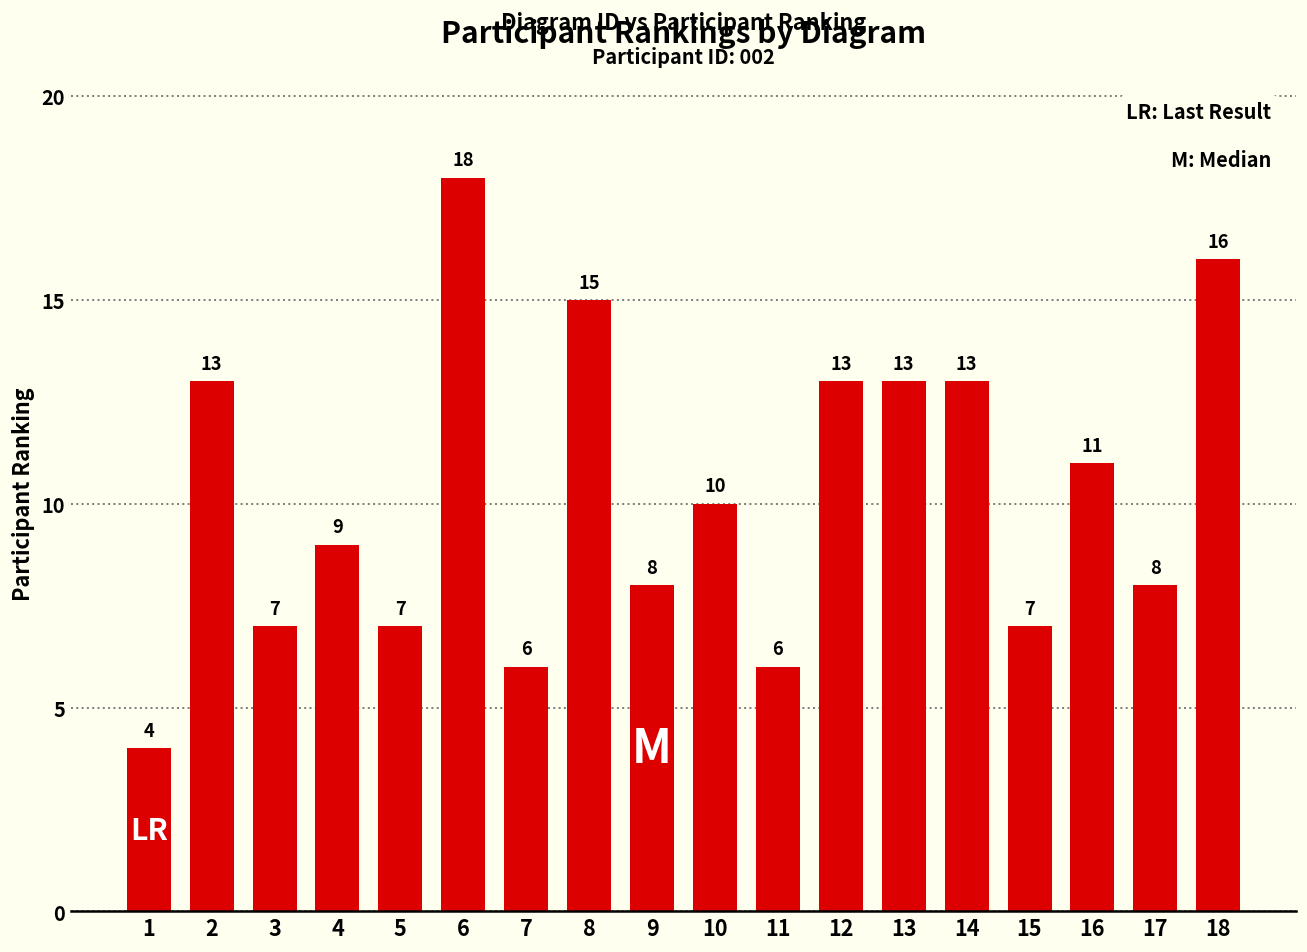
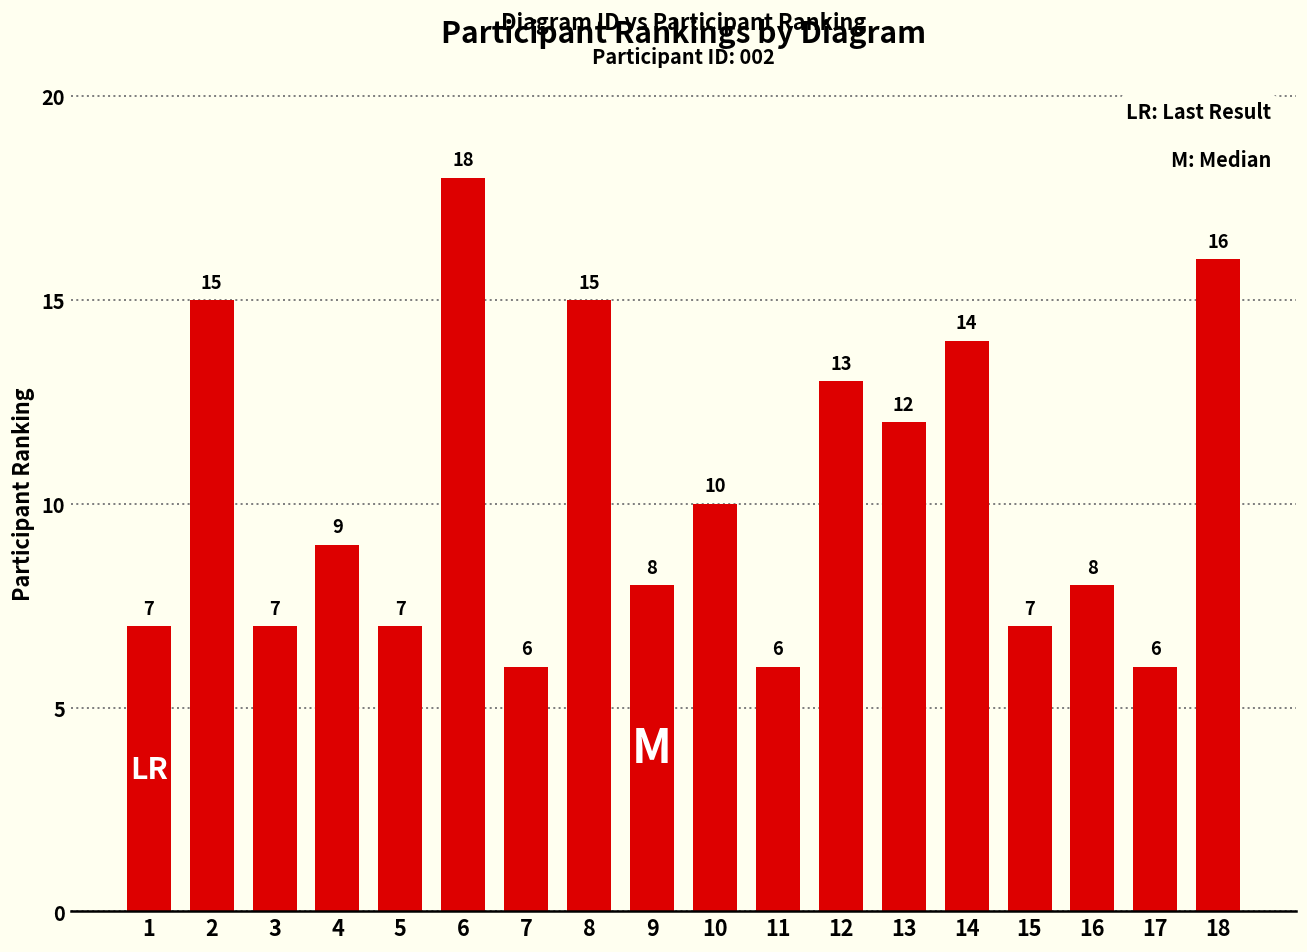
1: 4 -> 7
2: 13 -> 15
13: 13 -> 12
14: 13 -> 14
16: 11 -> 8
17: 8 -> 6
